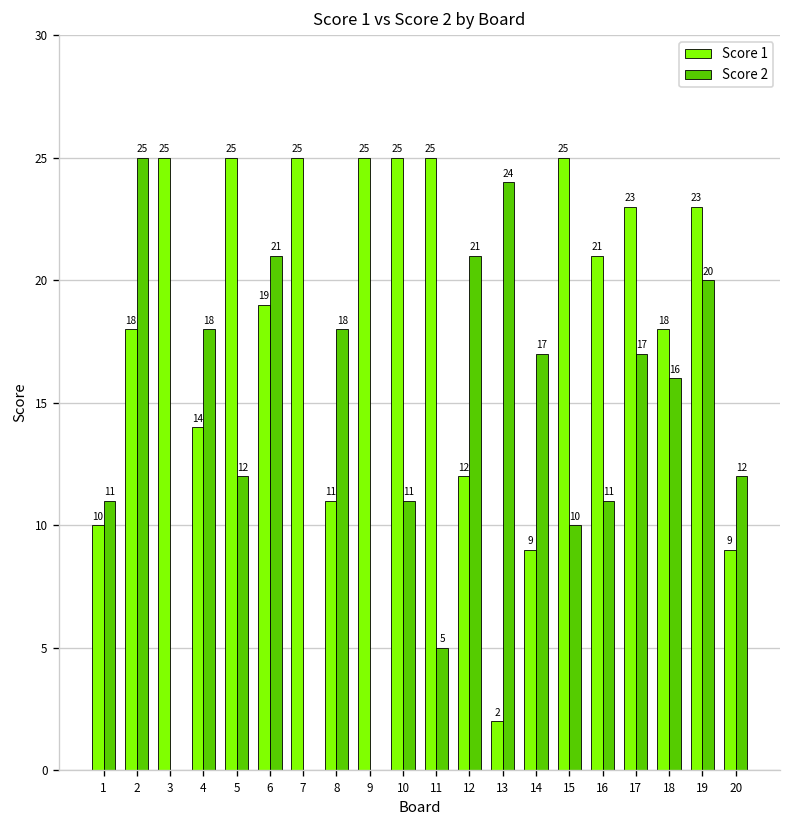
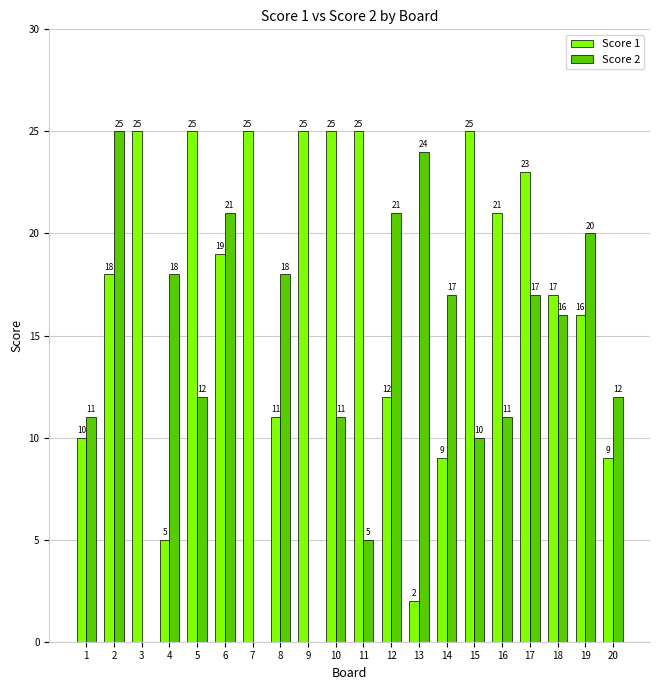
Score 1, 4: 14 -> 5
Score 1, 18: 18 -> 17
Score 1, 19: 23 -> 16
